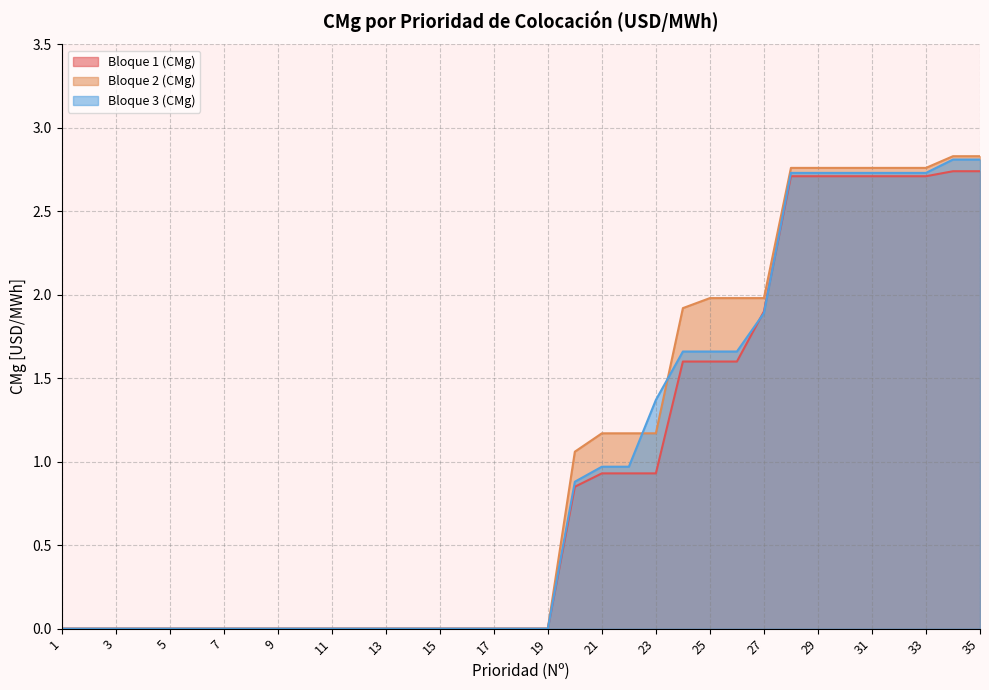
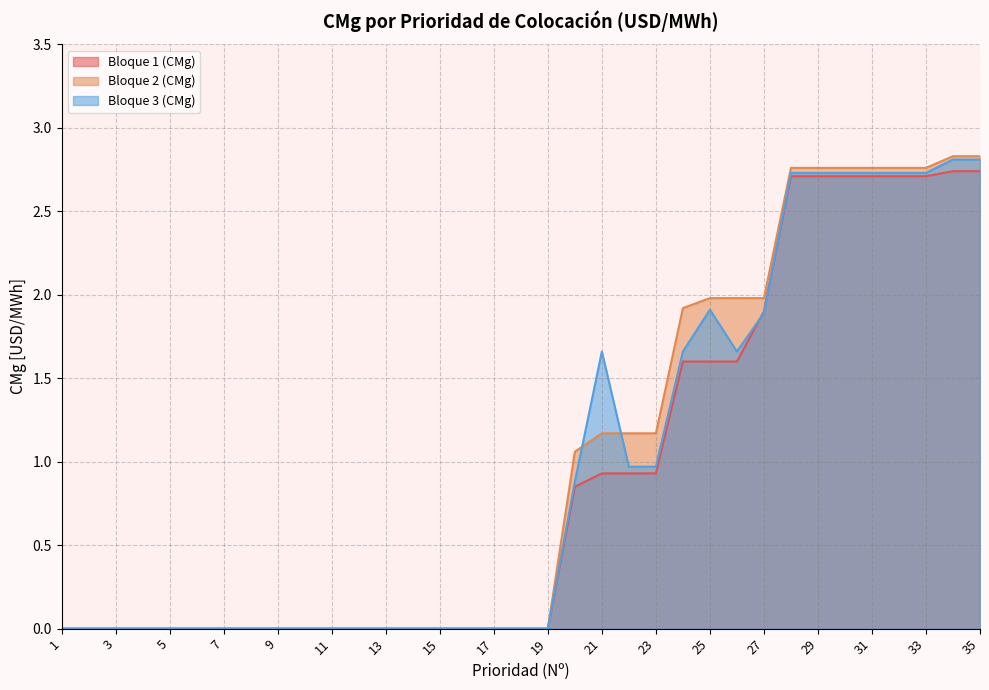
Bloque 3 (CMg), 21: 0.97 -> 1.66
Bloque 3 (CMg), 23: 1.37 -> 0.97
Bloque 3 (CMg), 25: 1.66 -> 1.91
